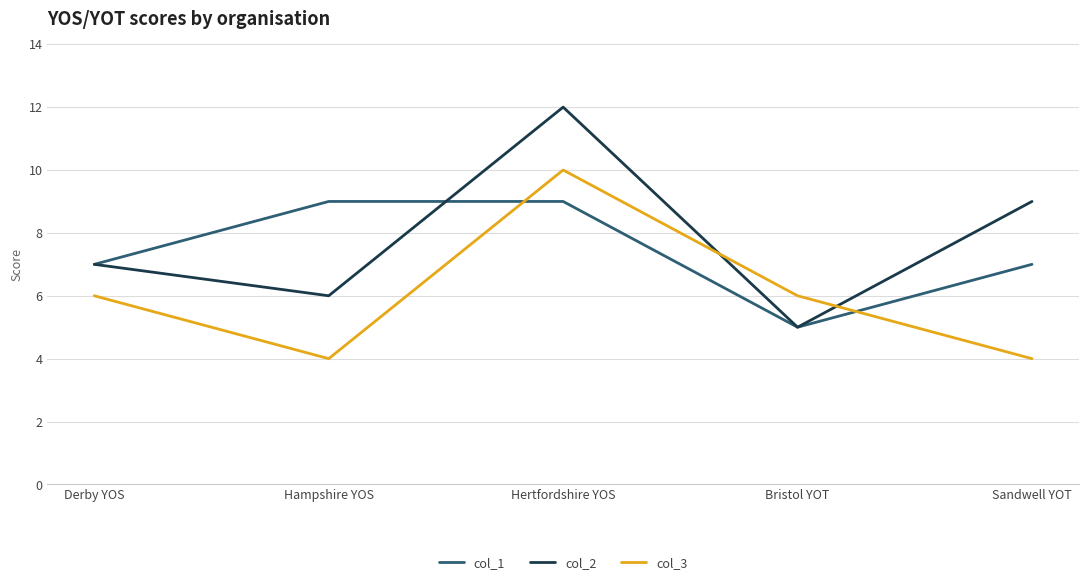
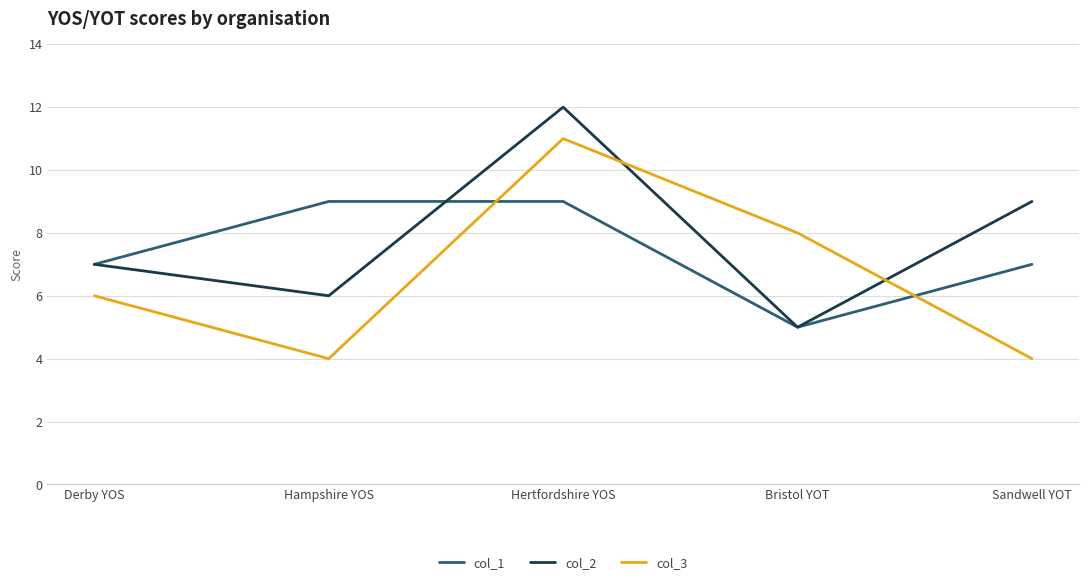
col_3, Hertfordshire YOS: 10 -> 11
col_3, Bristol YOT: 6 -> 8
